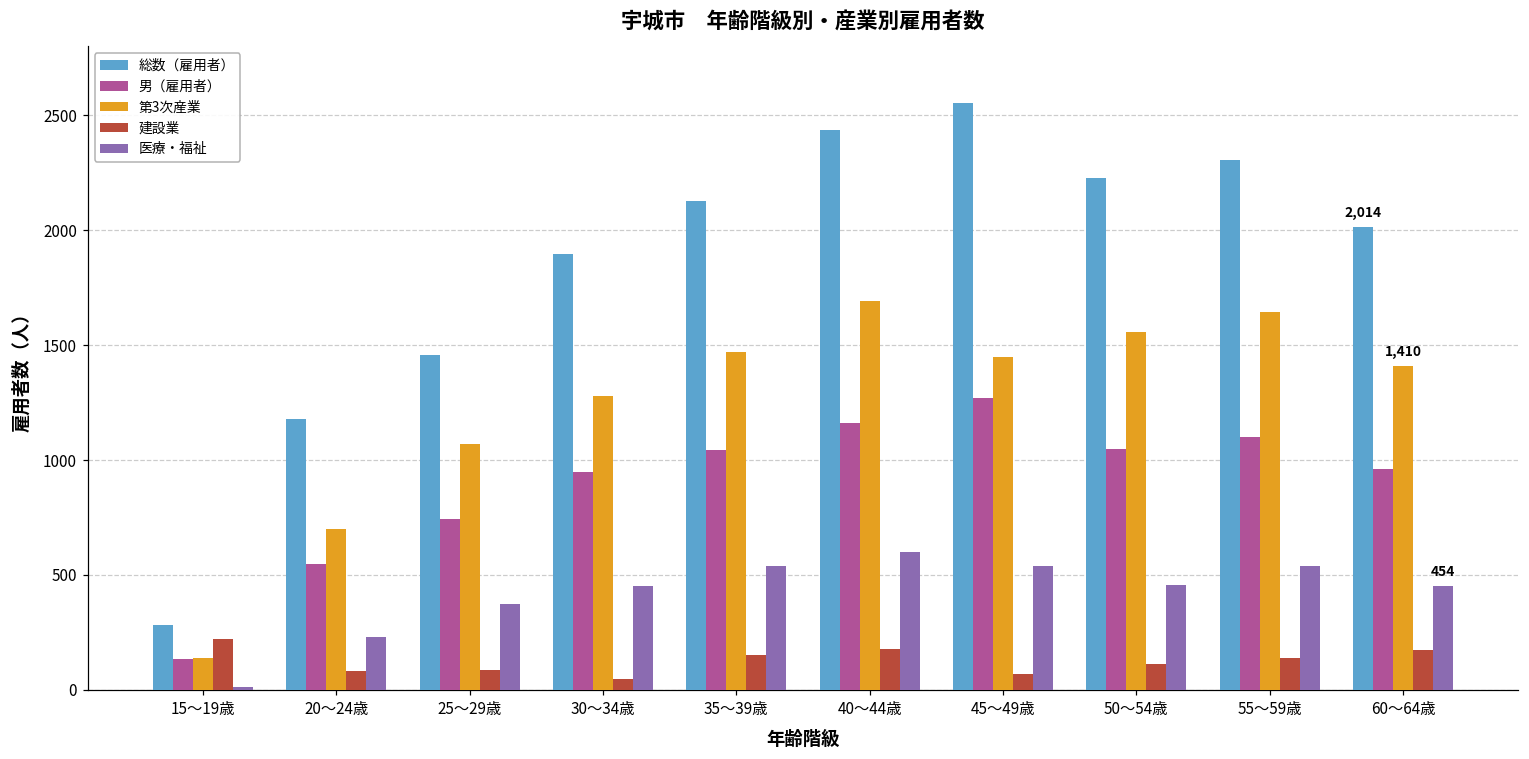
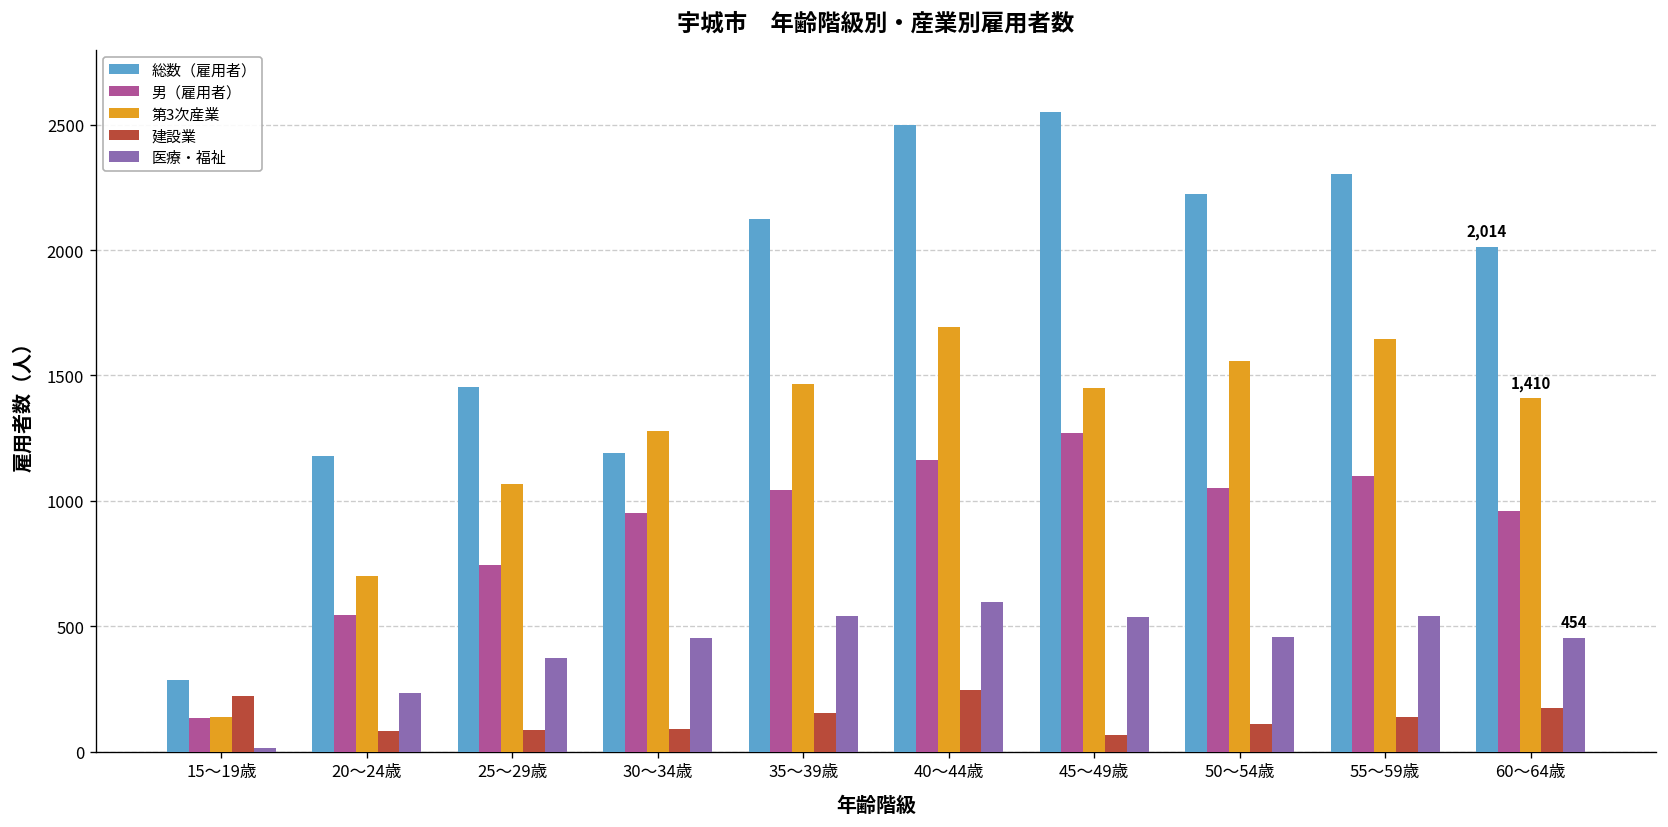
総数（雇用者）, 30～34歳: 1900 -> 1190
建設業, 30～34歳: 50 -> 90
総数（雇用者）, 40～44歳: 2440 -> 2500
建設業, 40～44歳: 180 -> 240
